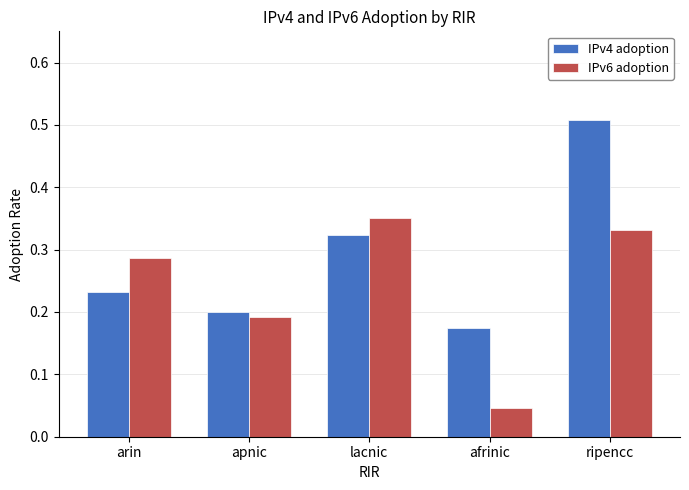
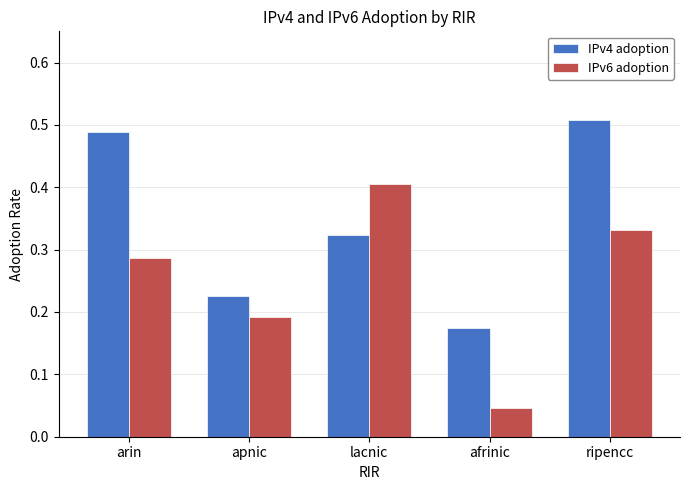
IPv4 adoption, arin: 0.23 -> 0.49
IPv4 adoption, apnic: 0.20 -> 0.23
IPv6 adoption, lacnic: 0.35 -> 0.40
